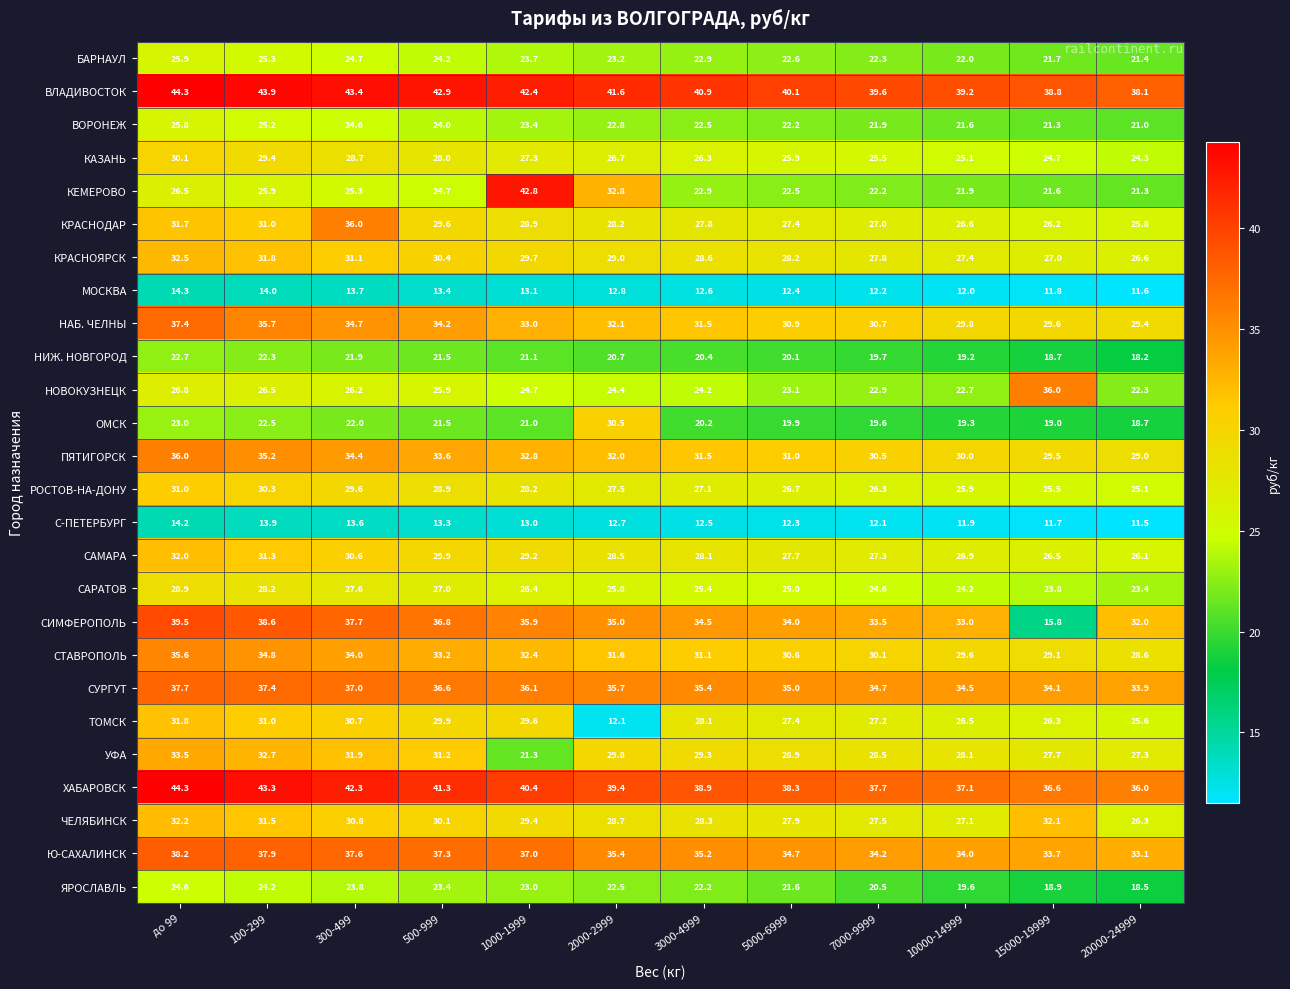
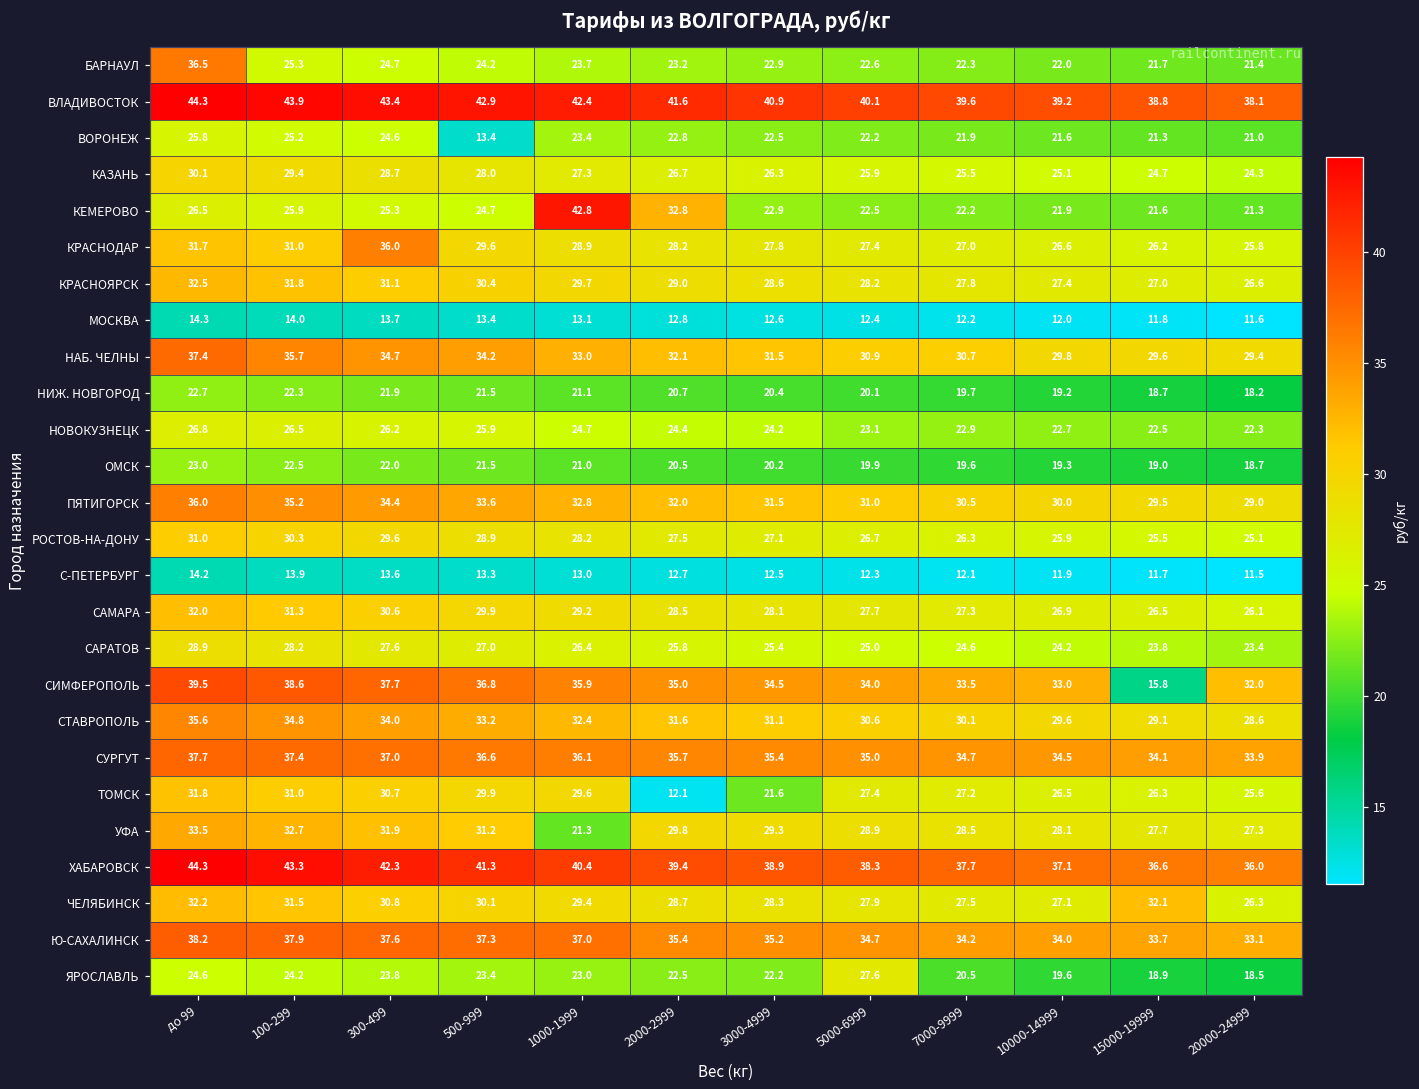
БАРНАУЛ, до 99: 25.9 -> 36.5
ВОРОНЕЖ, 500-999: 24.0 -> 13.4
НОВОКУЗНЕЦК, 15000-19999: 36.0 -> 22.5
ОМСК, 2000-2999: 30.5 -> 20.5
ТОМСК, 3000-4999: 28.1 -> 21.6
ЯРОСЛАВЛЬ, 5000-6999: 21.6 -> 27.6
